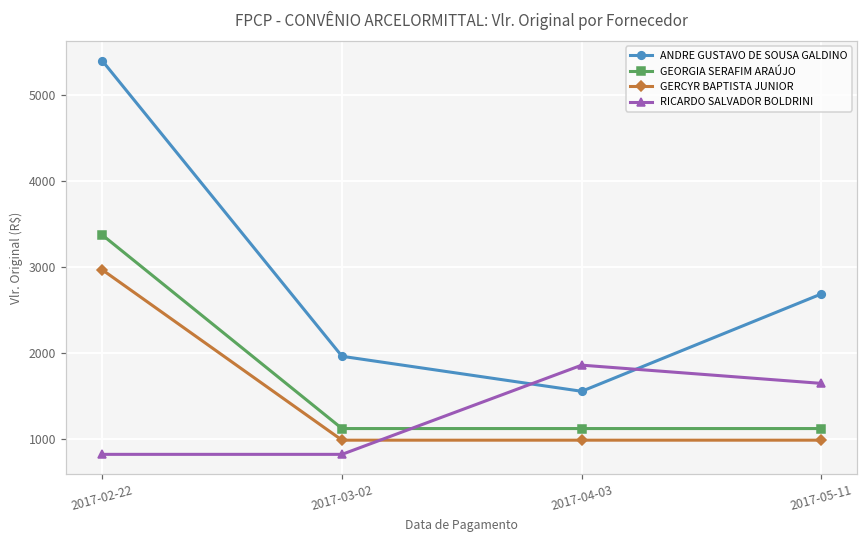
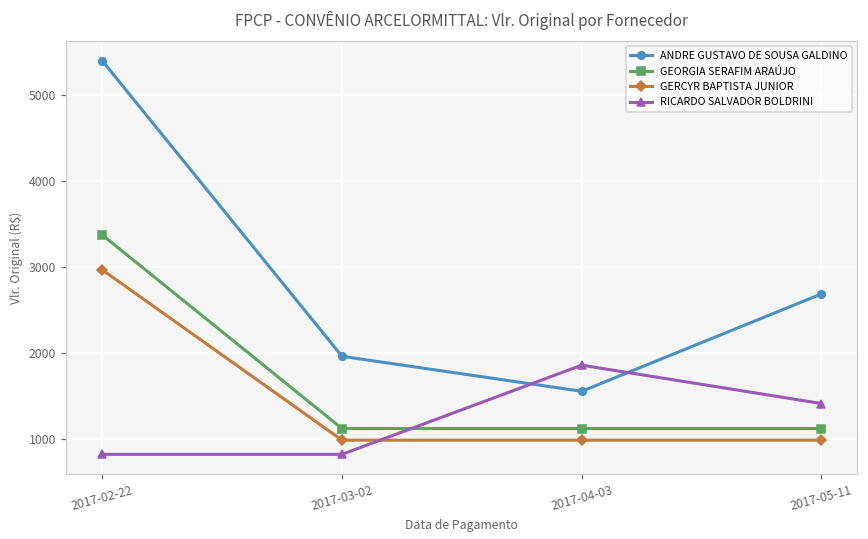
RICARDO SALVADOR BOLDRINI, 2017-05-11: 1700 -> 1400
